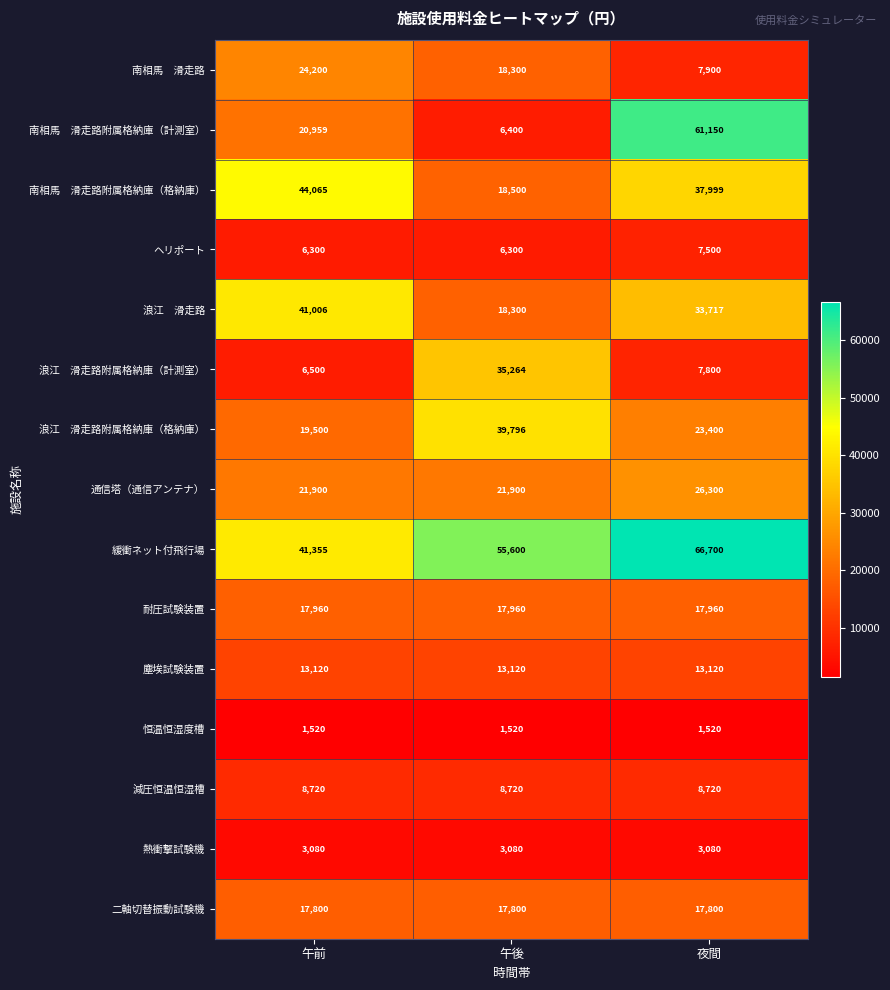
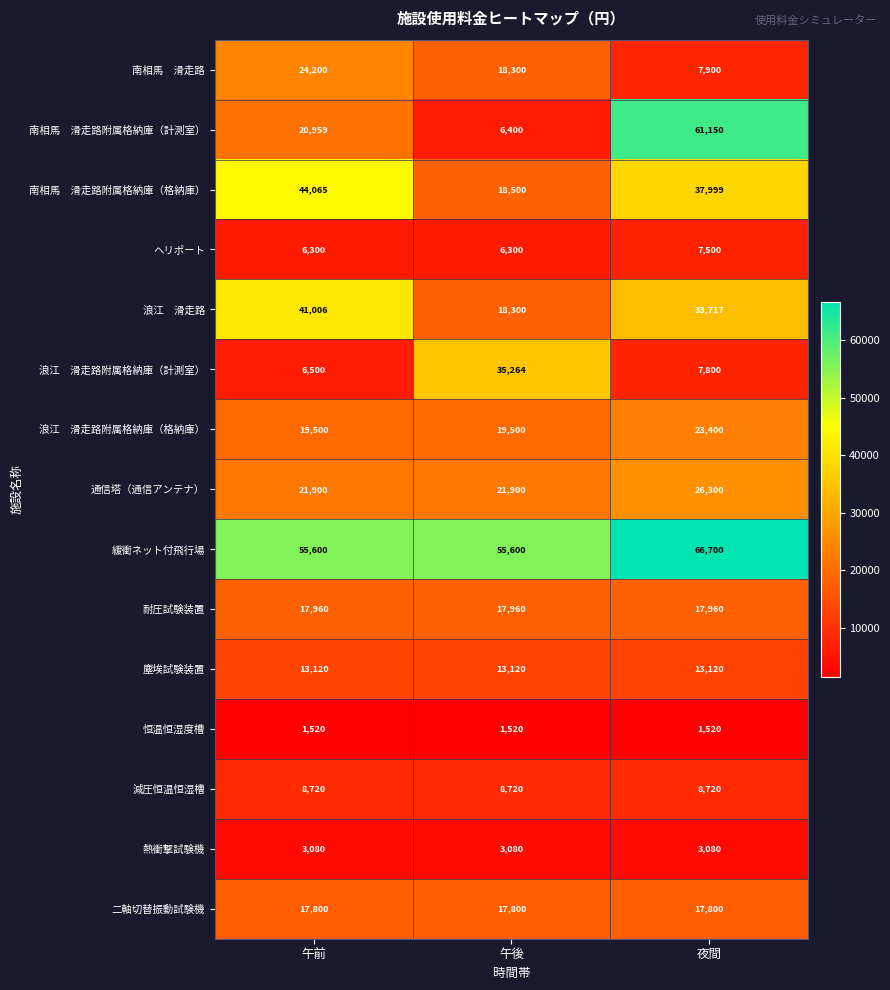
浪江 滑走路附属格納庫（格納庫）, 午後: 39,796 -> 19,500
緩衝ネット付飛行場, 午前: 41,355 -> 55,600
